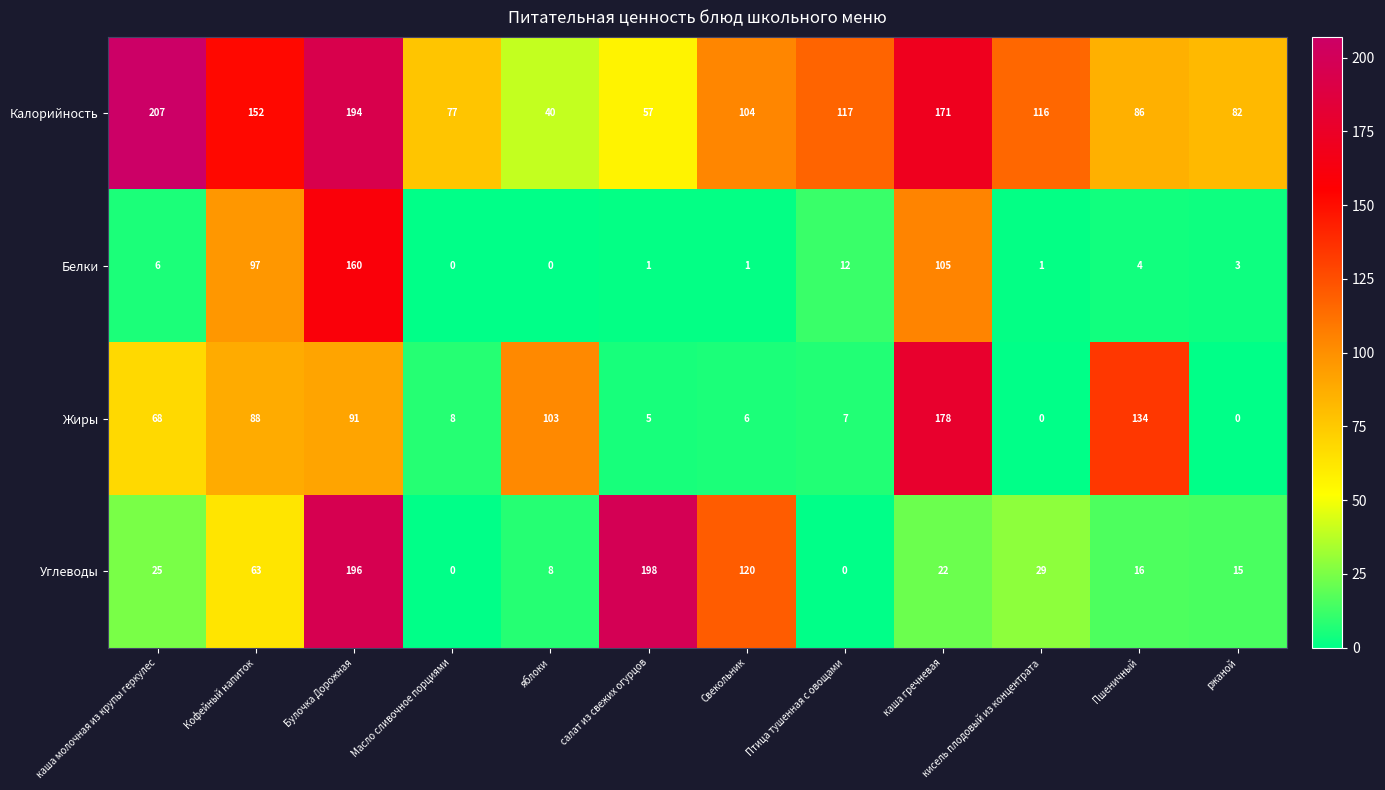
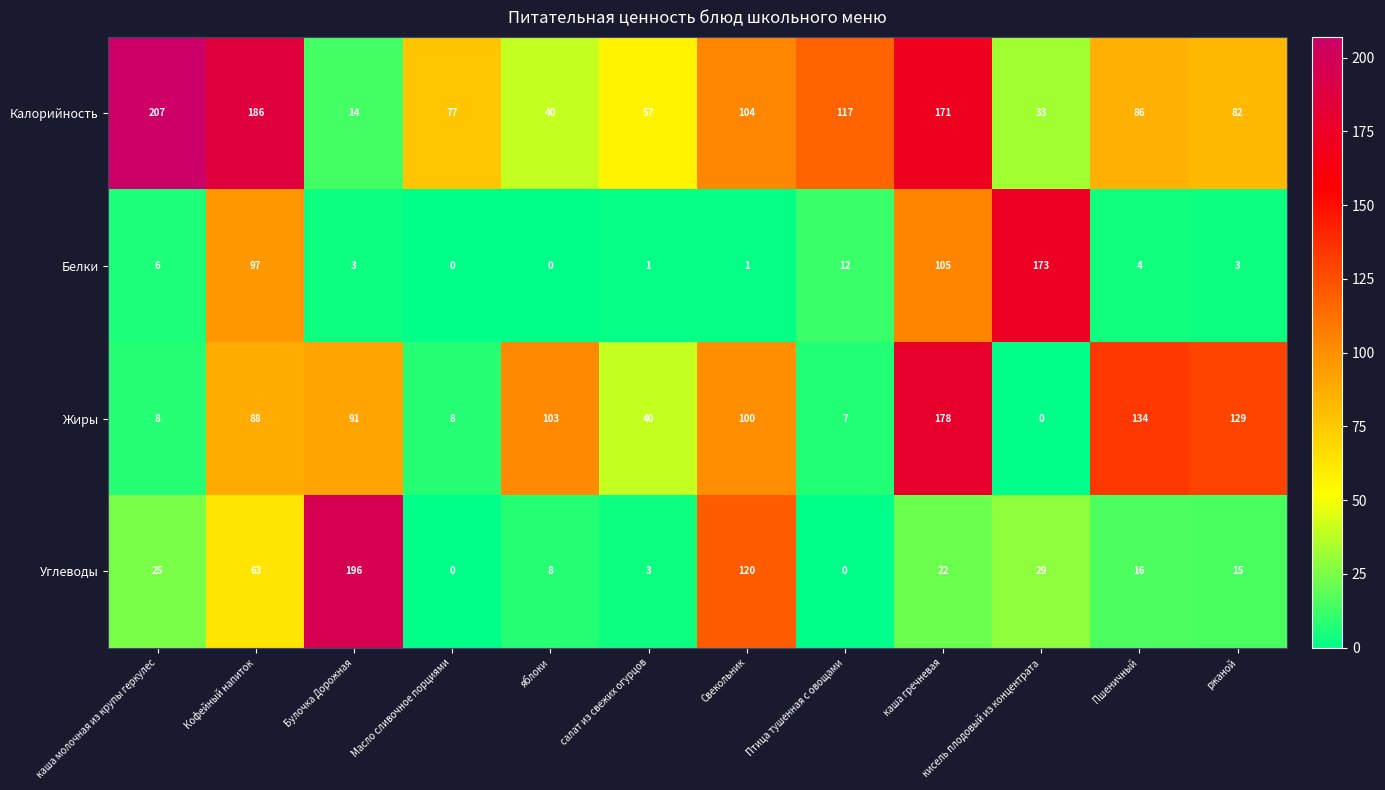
Калорийность, Кофейный напиток: 152 -> 186
Калорийность, Булочка Дорожная: 194 -> 14
Калорийность, кисель плодовый из концентрата: 116 -> 33
Белки, Булочка Дорожная: 160 -> 3
Белки, кисель плодовый из концентрата: 1 -> 173
Жиры, каша молочная из крупы геркулес: 68 -> 8
Жиры, салат из свежих огурцов: 5 -> 40
Жиры, Свекольник: 6 -> 100
Жиры, ржаной: 0 -> 129
Углеводы, салат из свежих огурцов: 198 -> 3
